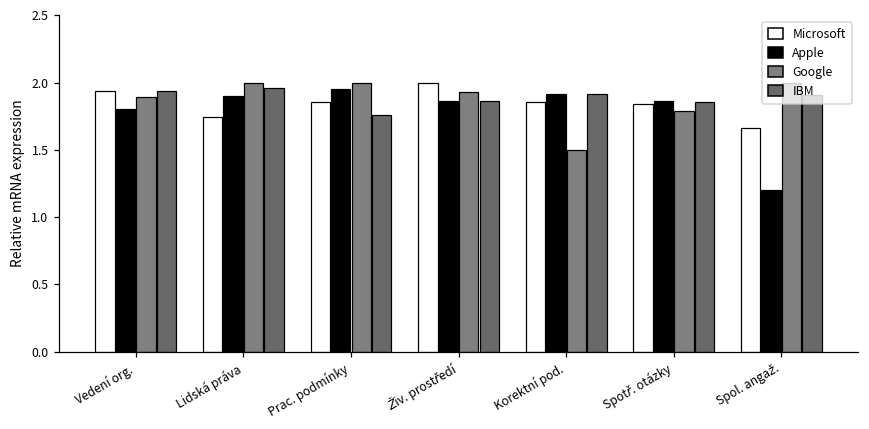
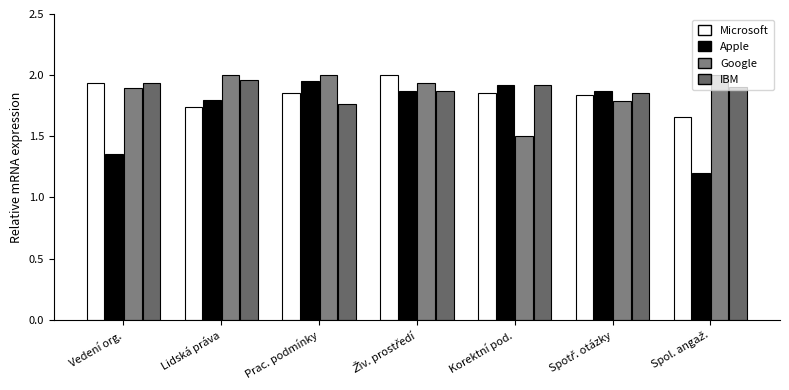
Apple, Vedení org.: 1.81 -> 1.36
Apple, Lidská práva: 1.9 -> 1.8
